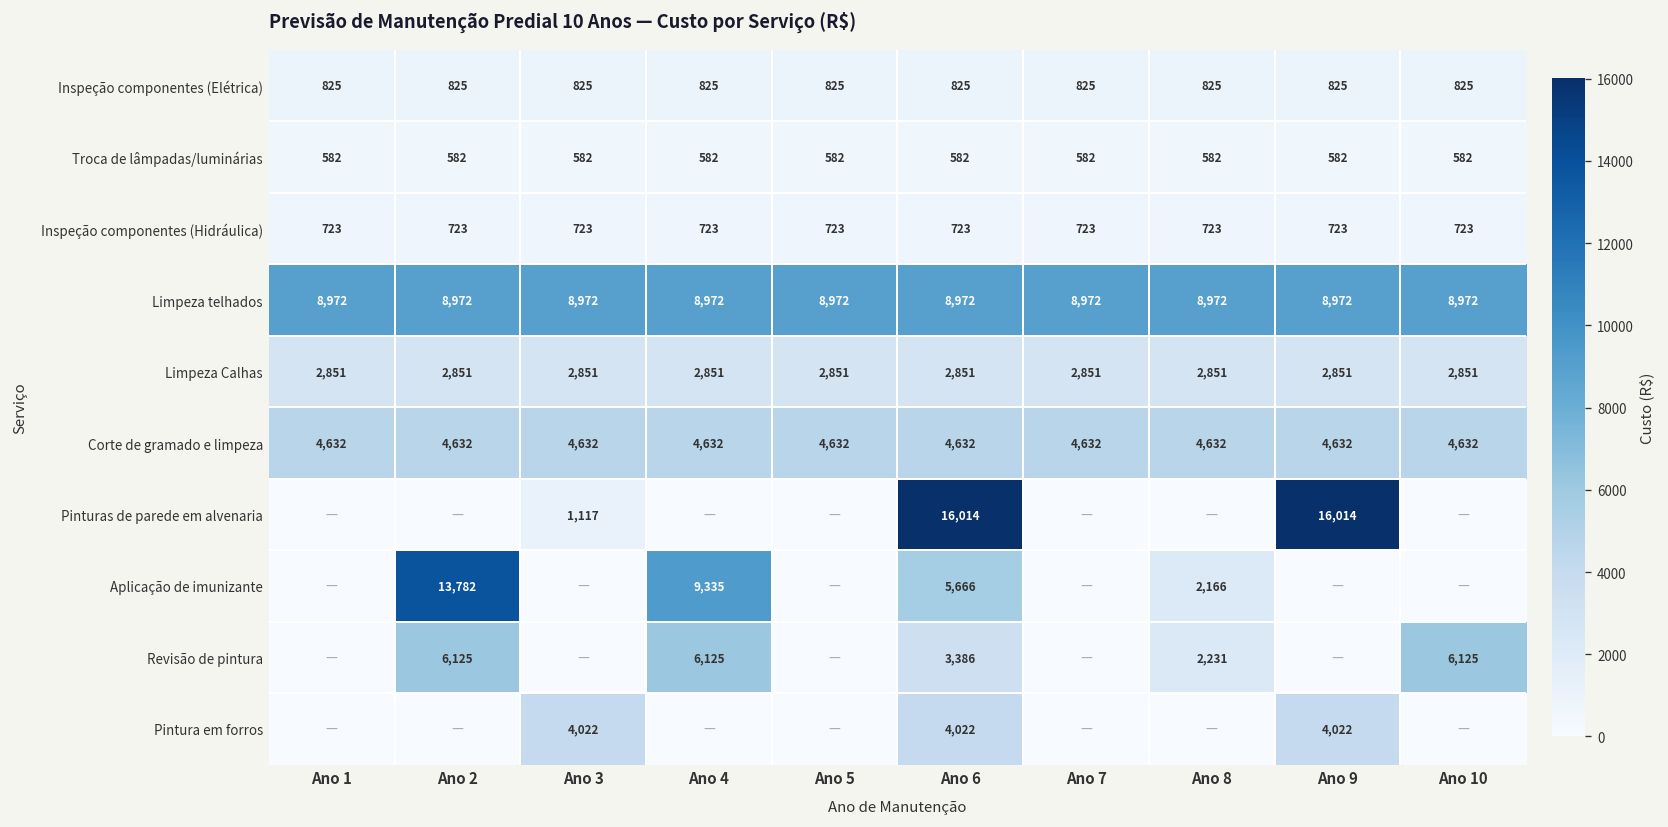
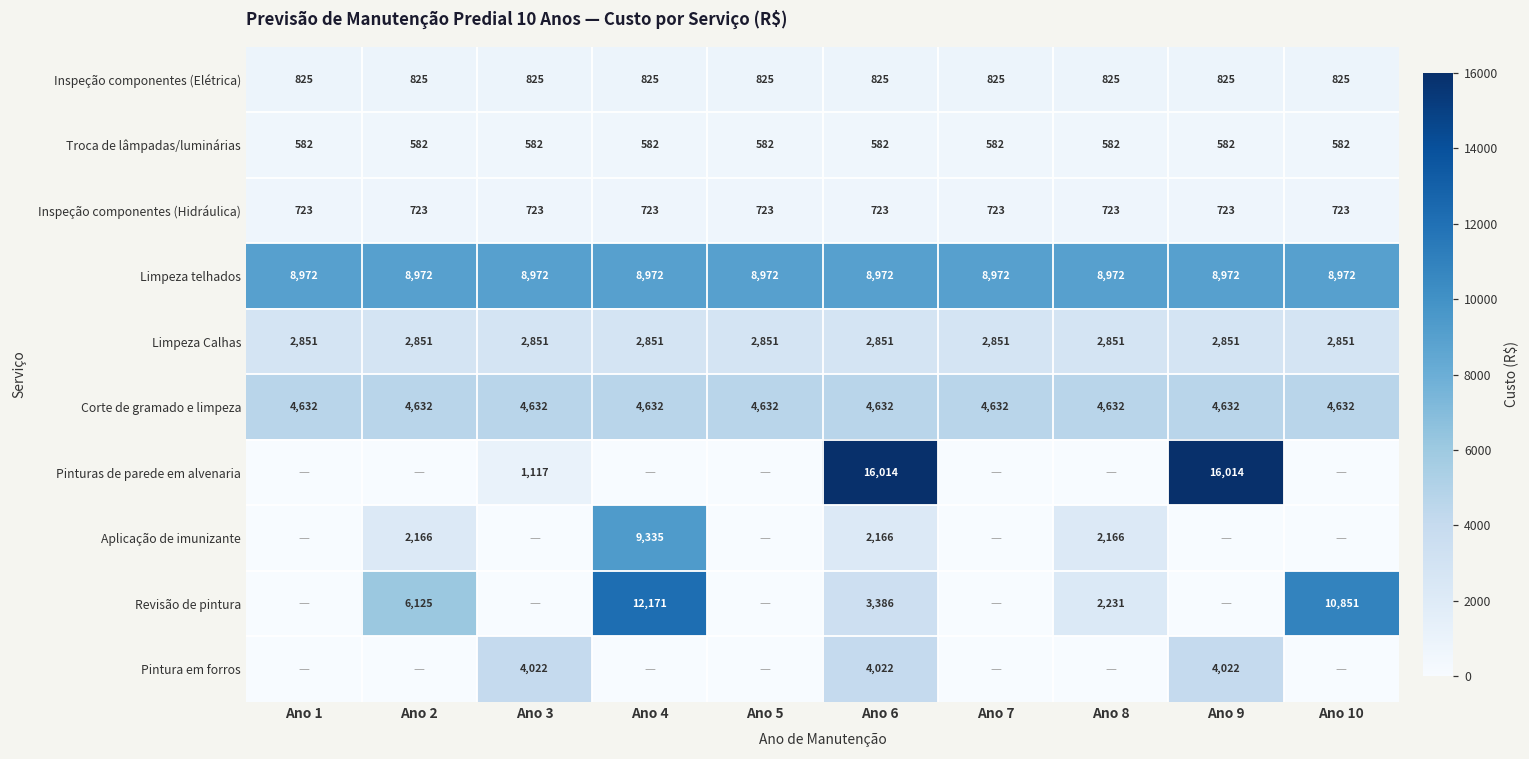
Aplicação de imunizante, Ano 2: 13,782 -> 2,166
Aplicação de imunizante, Ano 6: 5,666 -> 2,166
Revisão de pintura, Ano 4: 6,125 -> 12,171
Revisão de pintura, Ano 10: 6,125 -> 10,851
